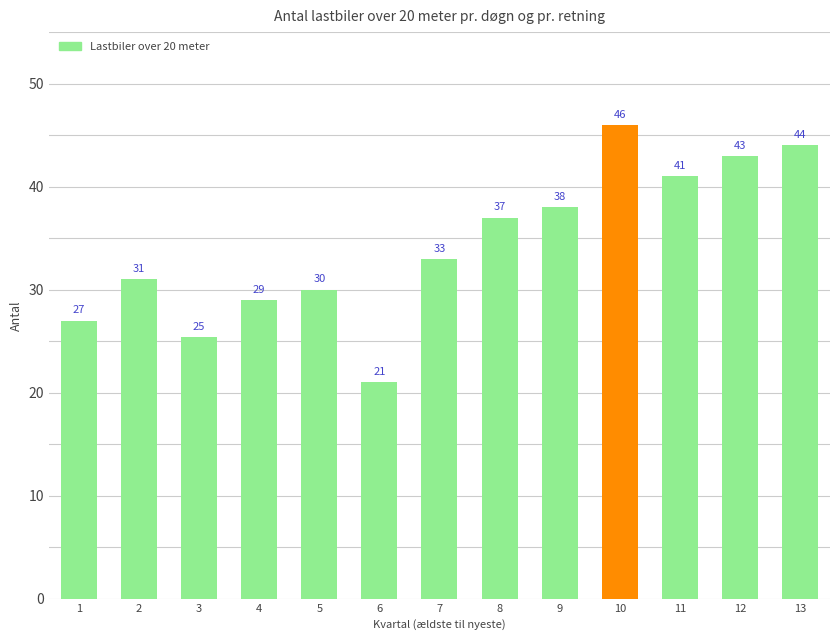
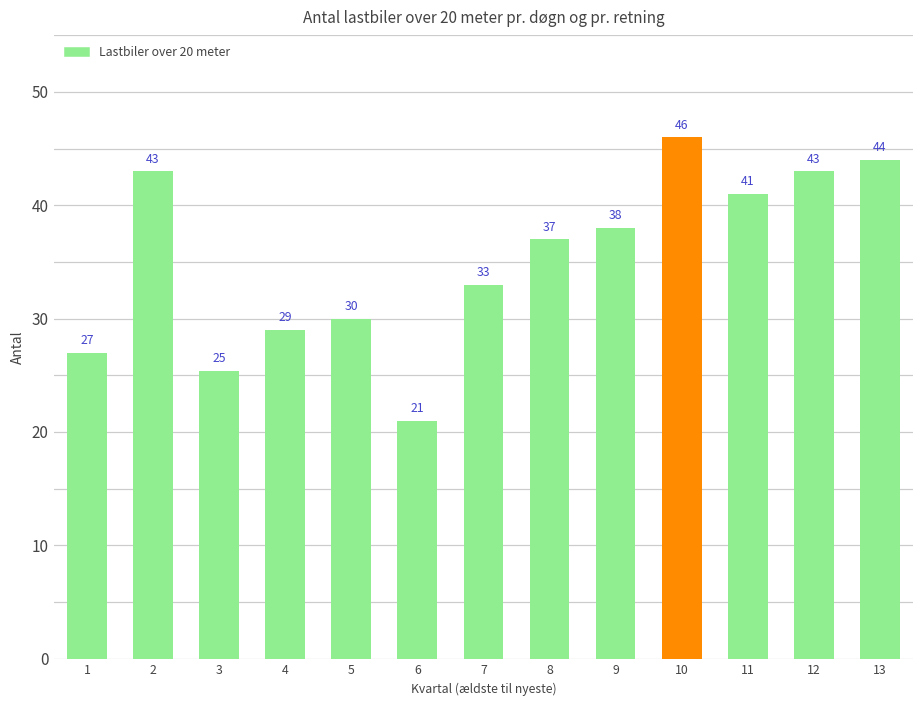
2: 31 -> 43
